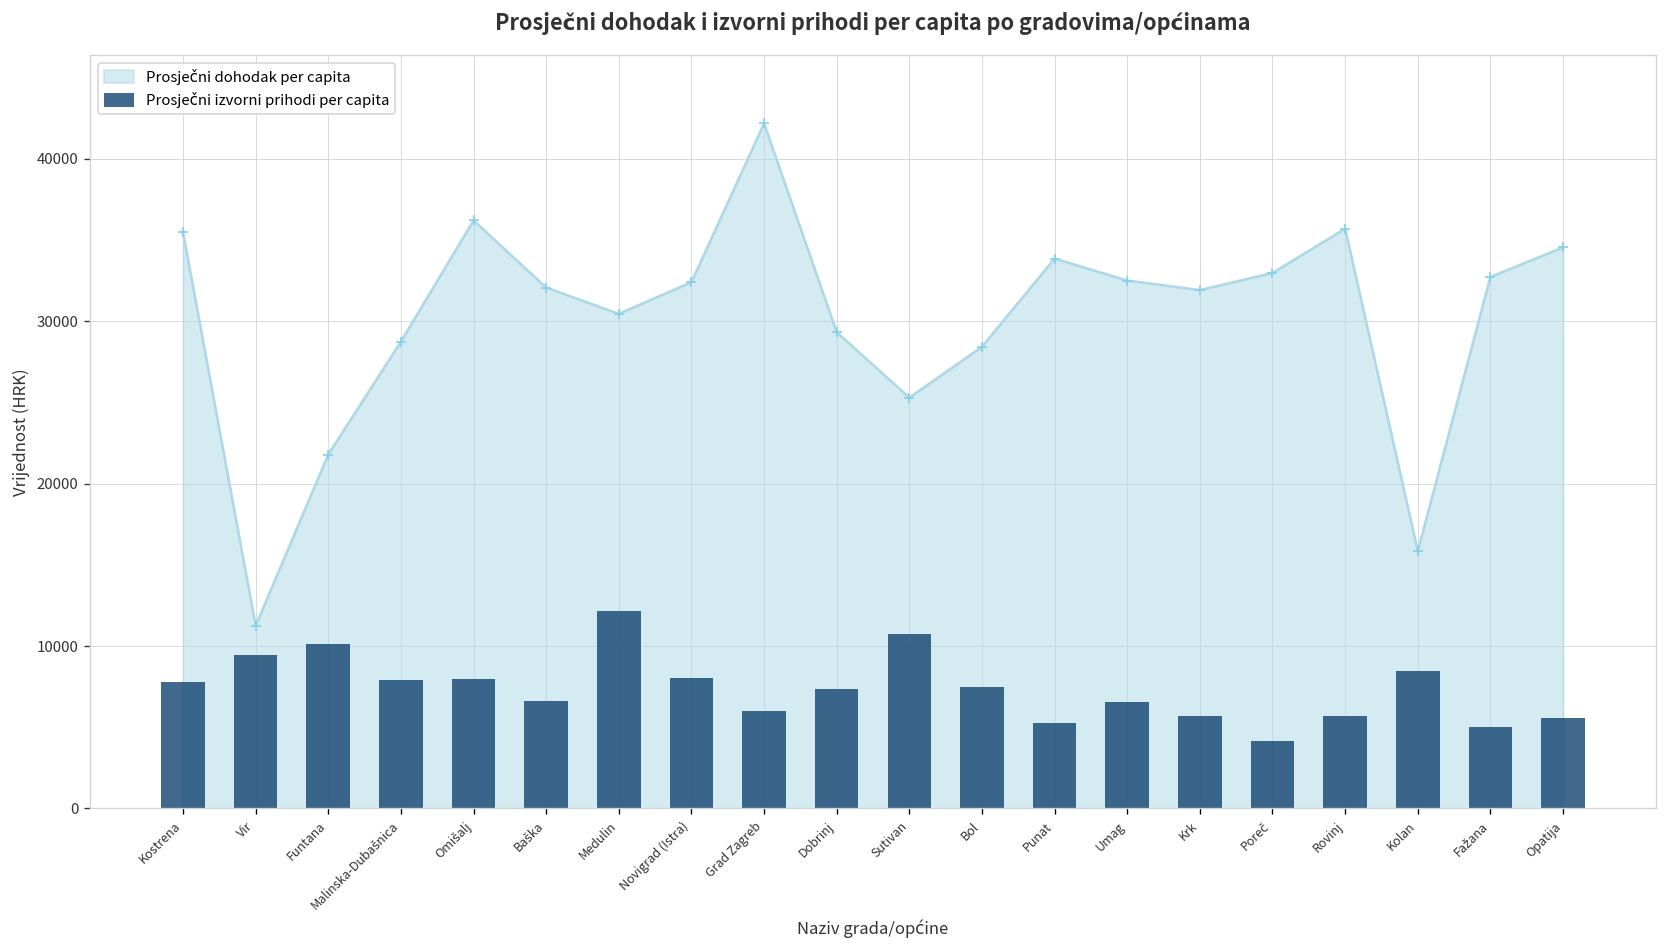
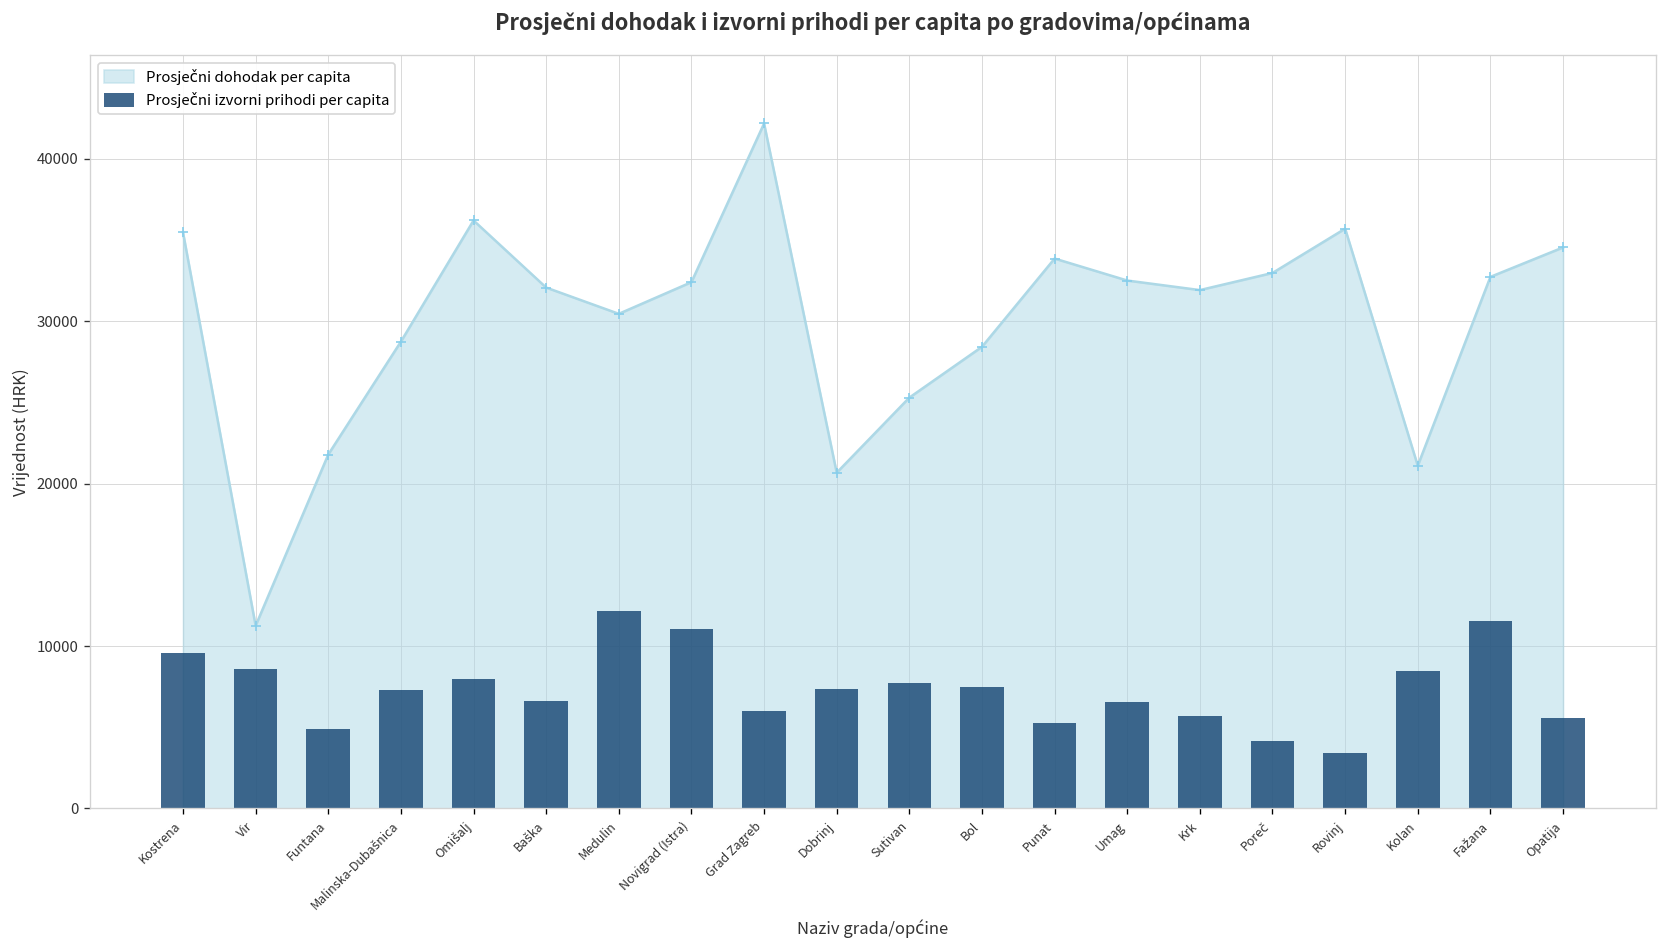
Prosječni izvorni prihodi per capita, Kostrena: 7800 -> 9500
Prosječni izvorni prihodi per capita, Vir: 9400 -> 8600
Prosječni izvorni prihodi per capita, Funtana: 10100 -> 4900
Prosječni izvorni prihodi per capita, Malinska-Dubašnica: 7900 -> 7300
Prosječni izvorni prihodi per capita, Novigrad (Istra): 8000 -> 11100
Prosječni dohodak per capita, Dobrinj: 29300 -> 20700
Prosječni izvorni prihodi per capita, Sutivan: 10700 -> 7700
Prosječni izvorni prihodi per capita, Rovinj: 5700 -> 3400
Prosječni dohodak per capita, Kolan: 15800 -> 21100
Prosječni izvorni prihodi per capita, Fažana: 5000 -> 11500
